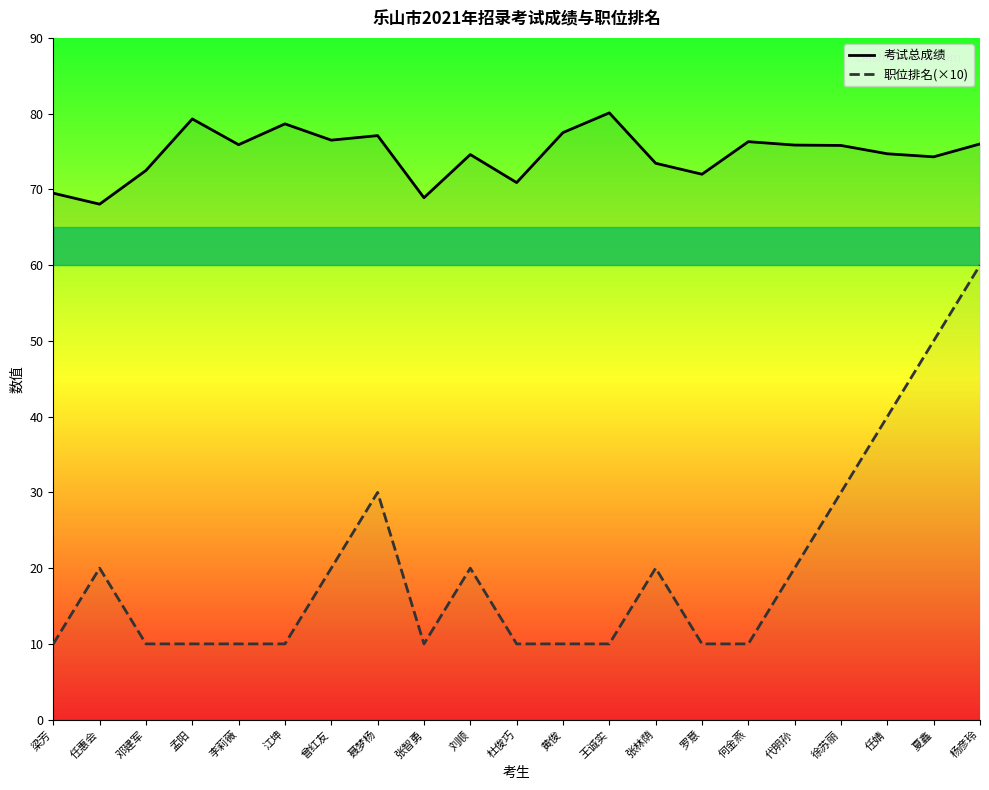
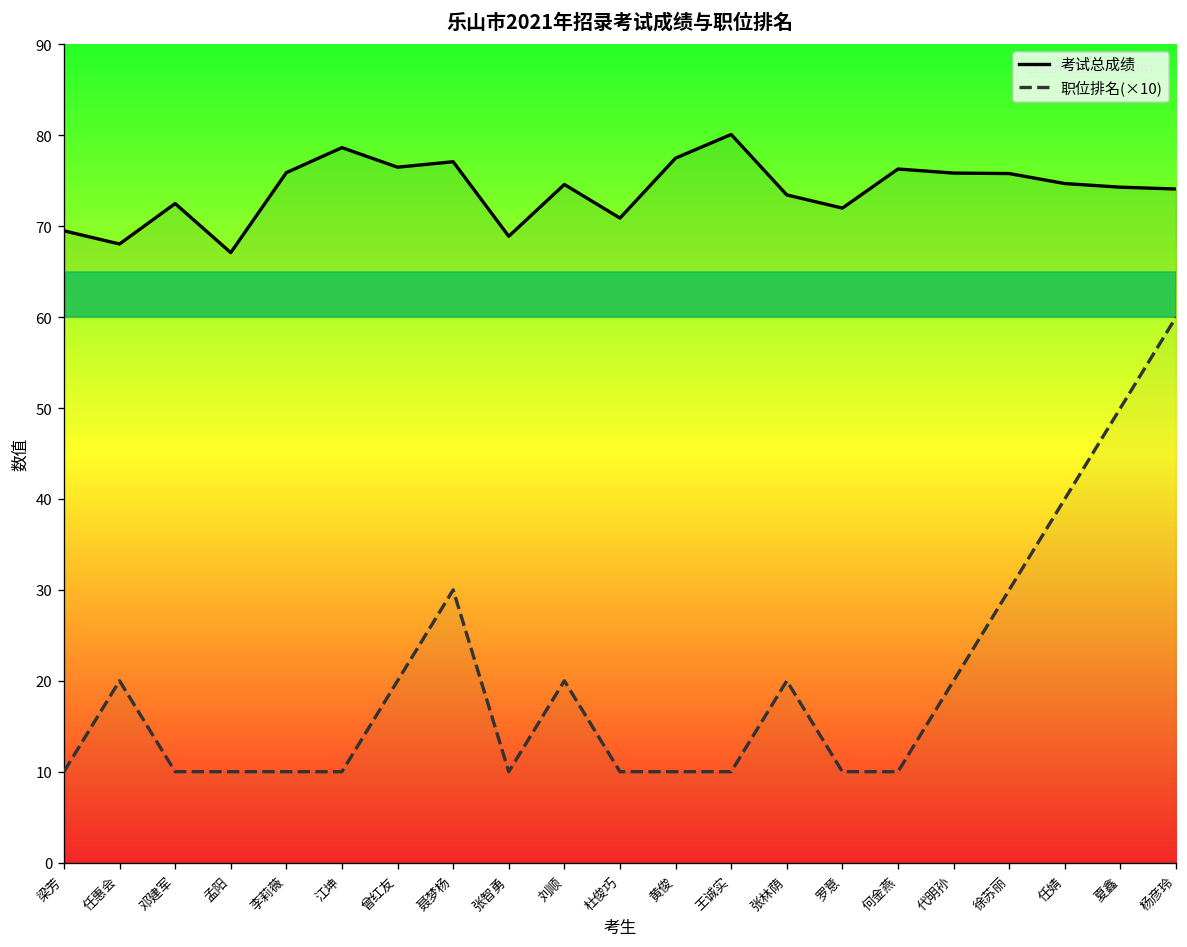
考试总成绩, 孟阳: 79 -> 67
考试总成绩, 杨彦玲: 76 -> 74
